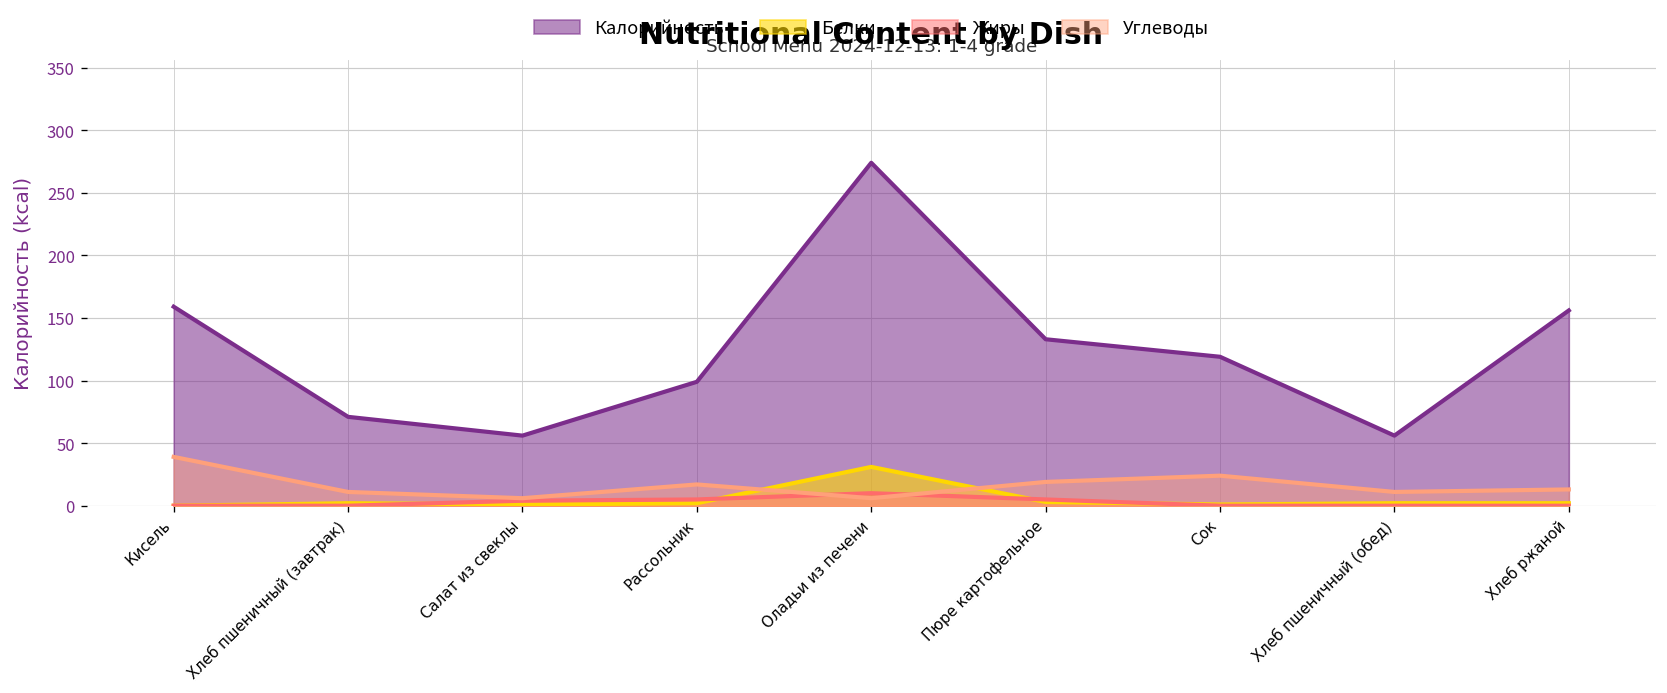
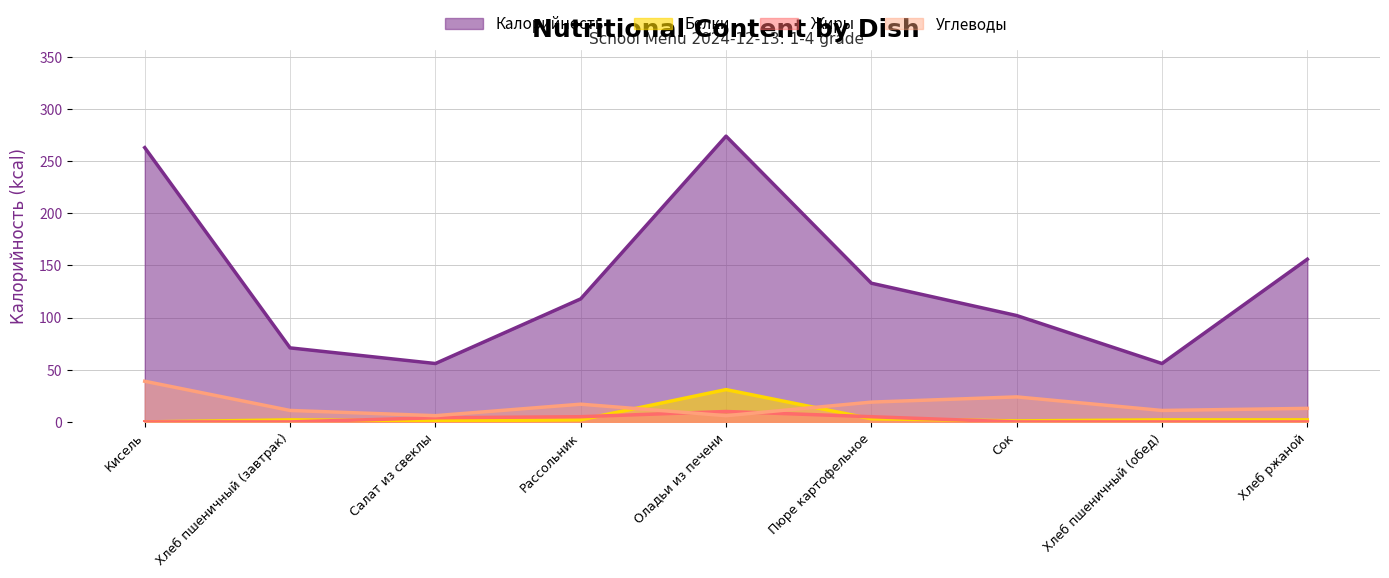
Калорийность, Кисель: 159 -> 263
Калорийность, Рассольник: 99 -> 118
Калорийность, Сок: 119 -> 102
